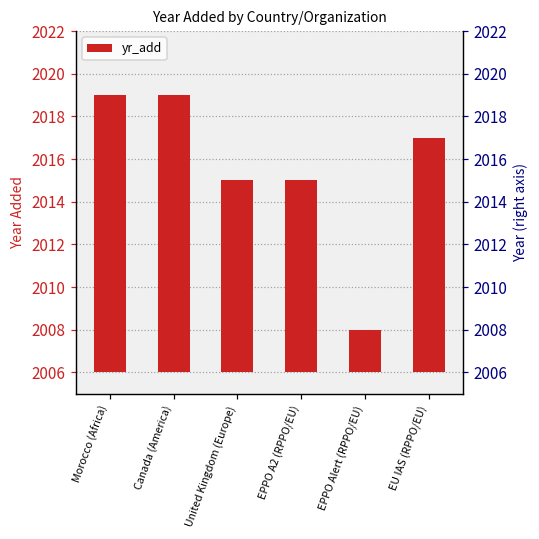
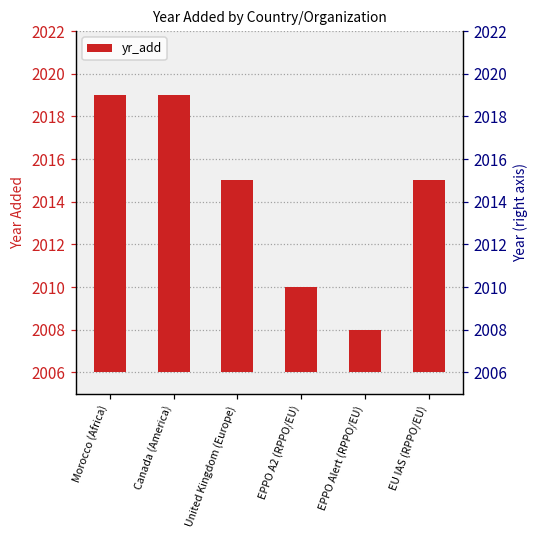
EPPO A2 (RPPO/EU): 2015 -> 2010
EU IAS (RPPO/EU): 2017 -> 2015
